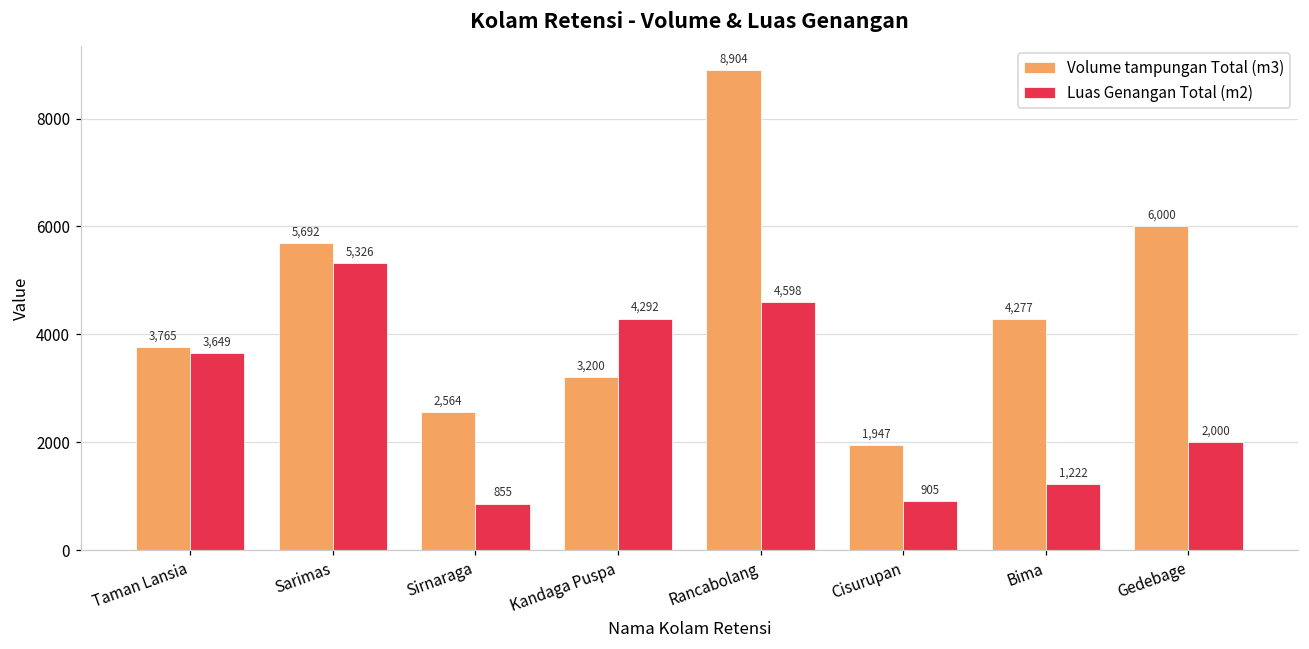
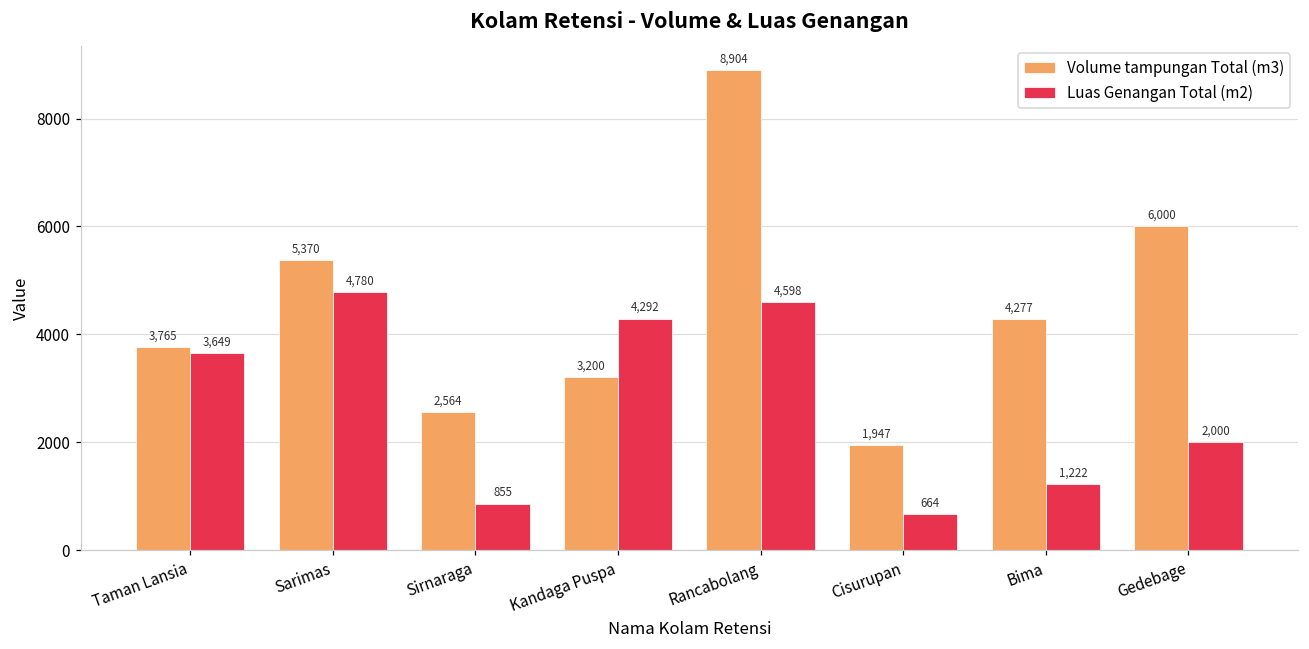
Volume tampungan Total (m3), Sarimas: 5,692 -> 5,370
Luas Genangan Total (m2), Sarimas: 5,326 -> 4,780
Luas Genangan Total (m2), Cisurupan: 905 -> 664
